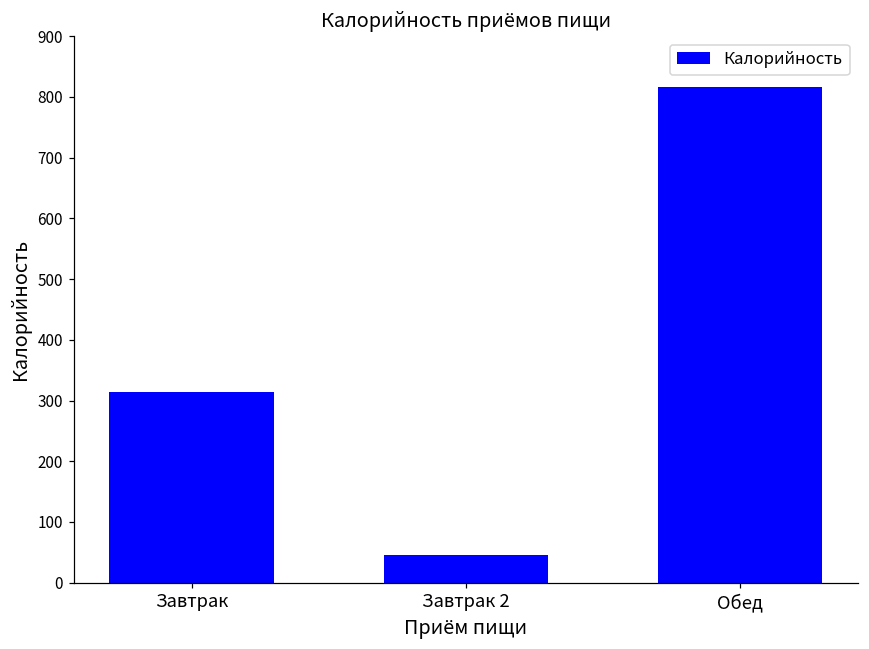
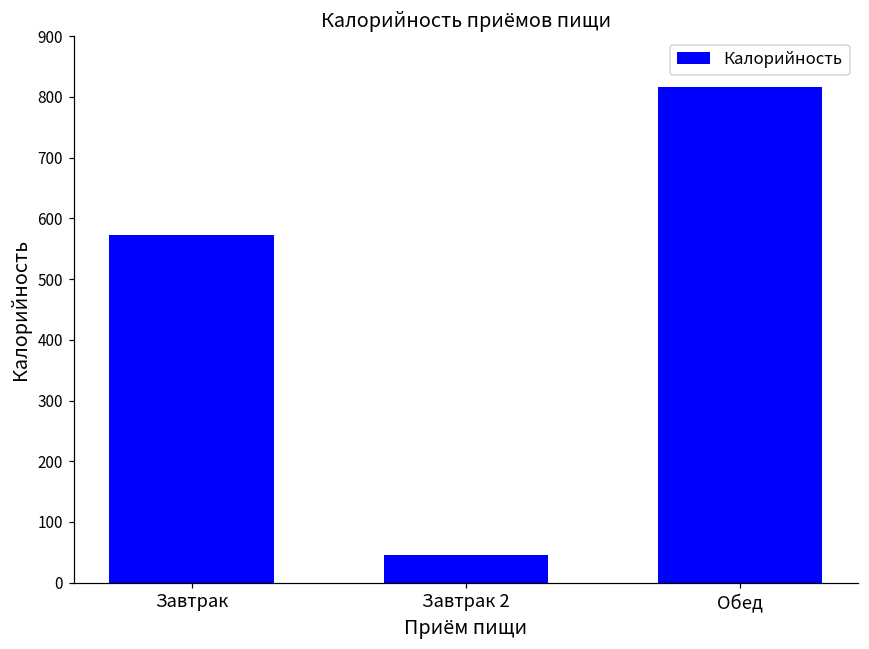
Завтрак: 310 -> 570
